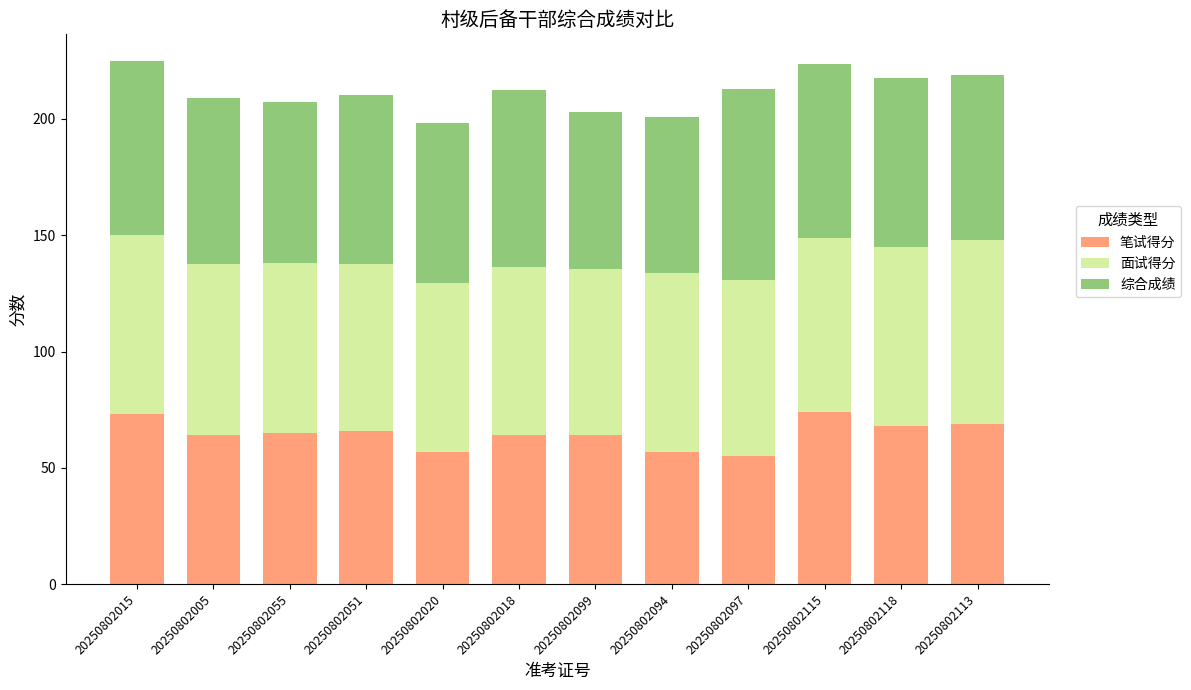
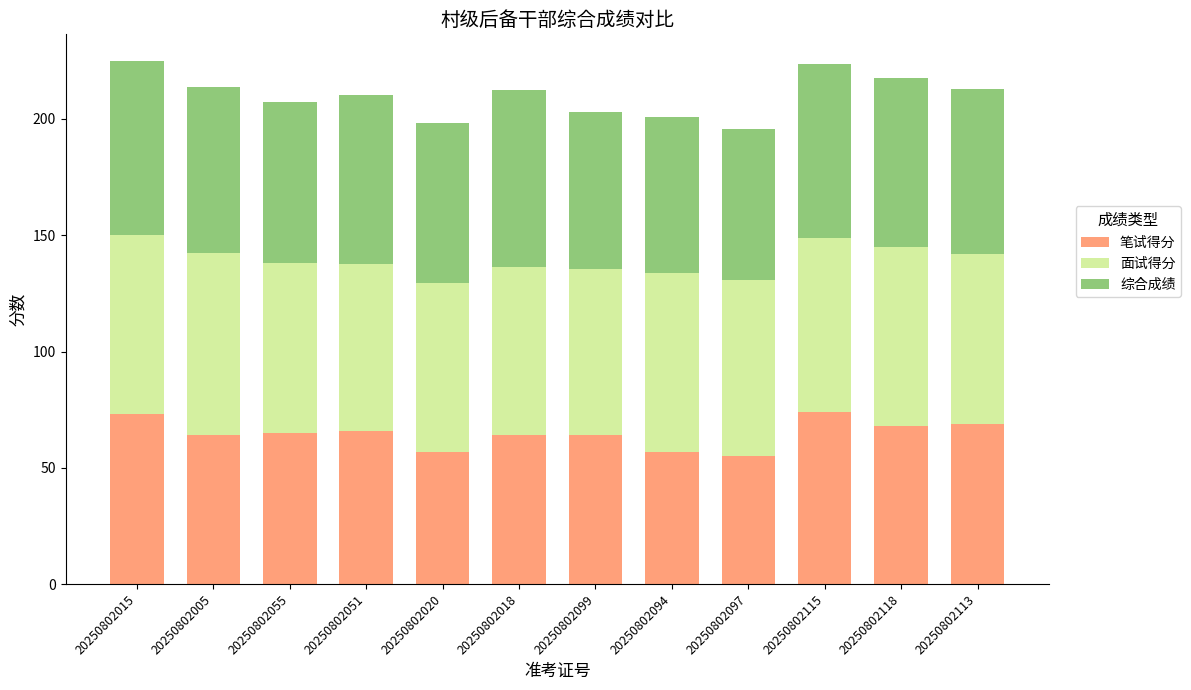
面试得分, 20250802005: 74 -> 78
综合成绩, 20250802097: 83 -> 65
面试得分, 20250802113: 79 -> 73
